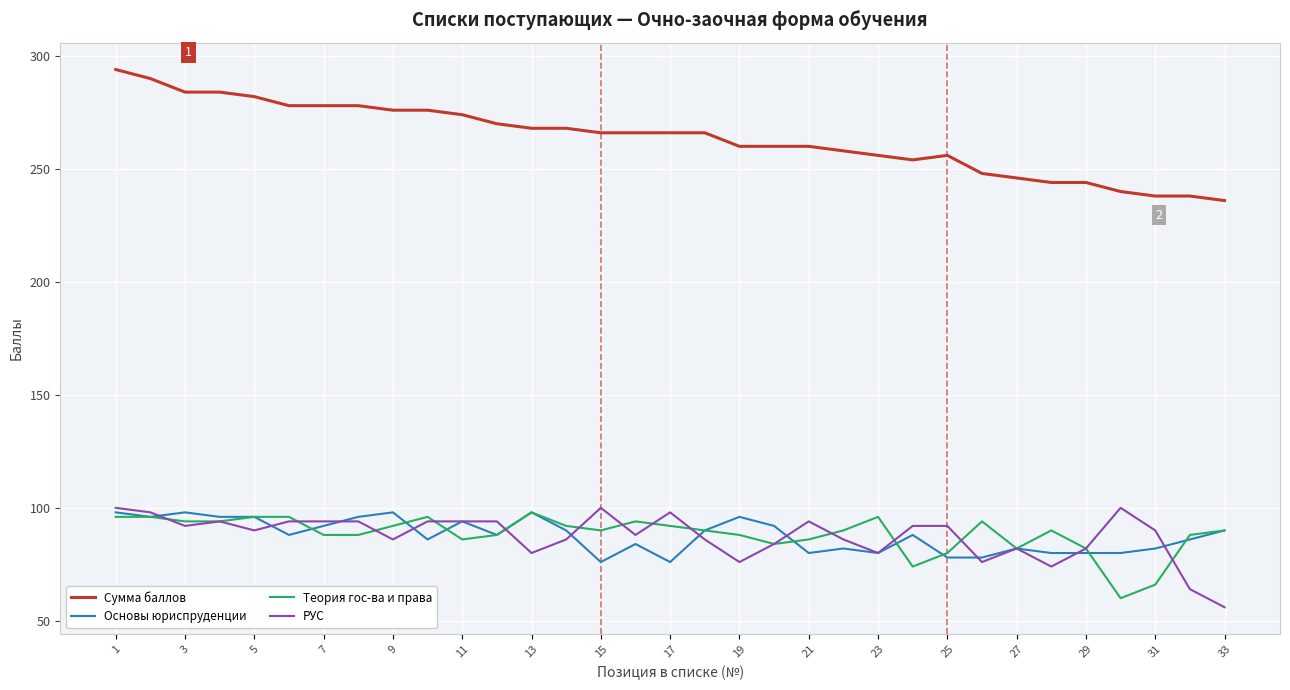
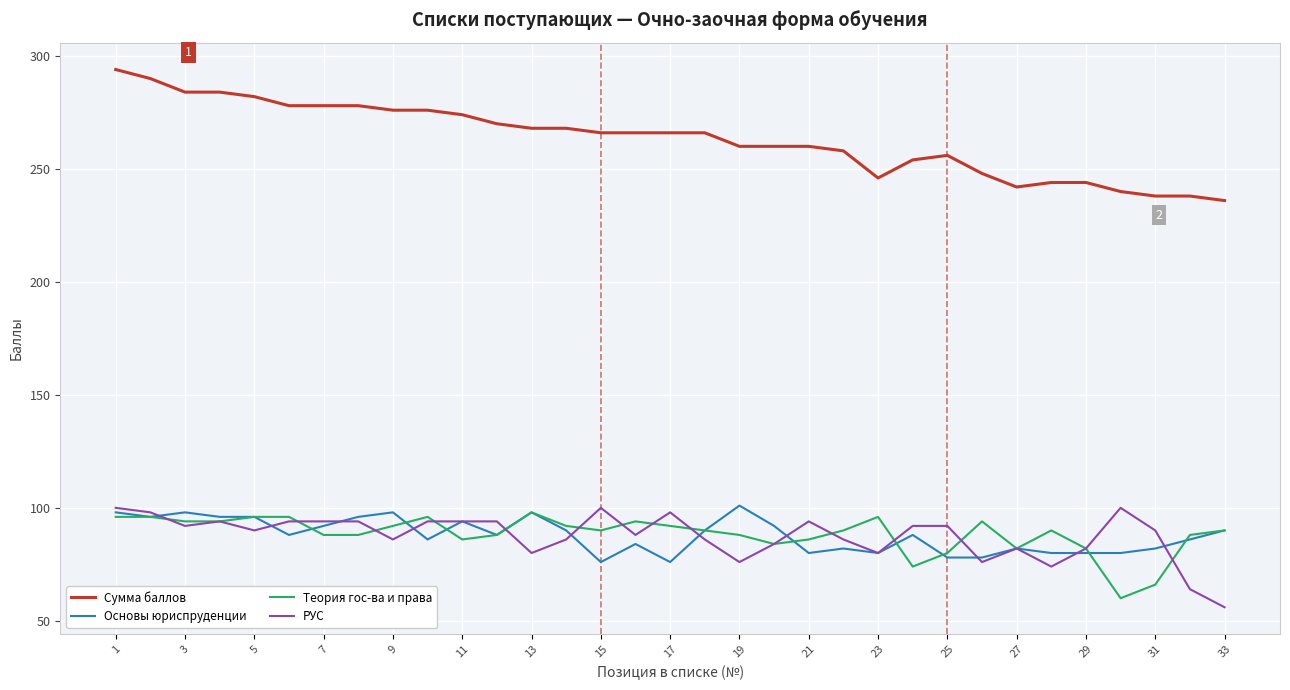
Основы юриспруденции, 19: 96 -> 101
Сумма баллов, 23: 256 -> 246
Сумма баллов, 27: 246 -> 242
